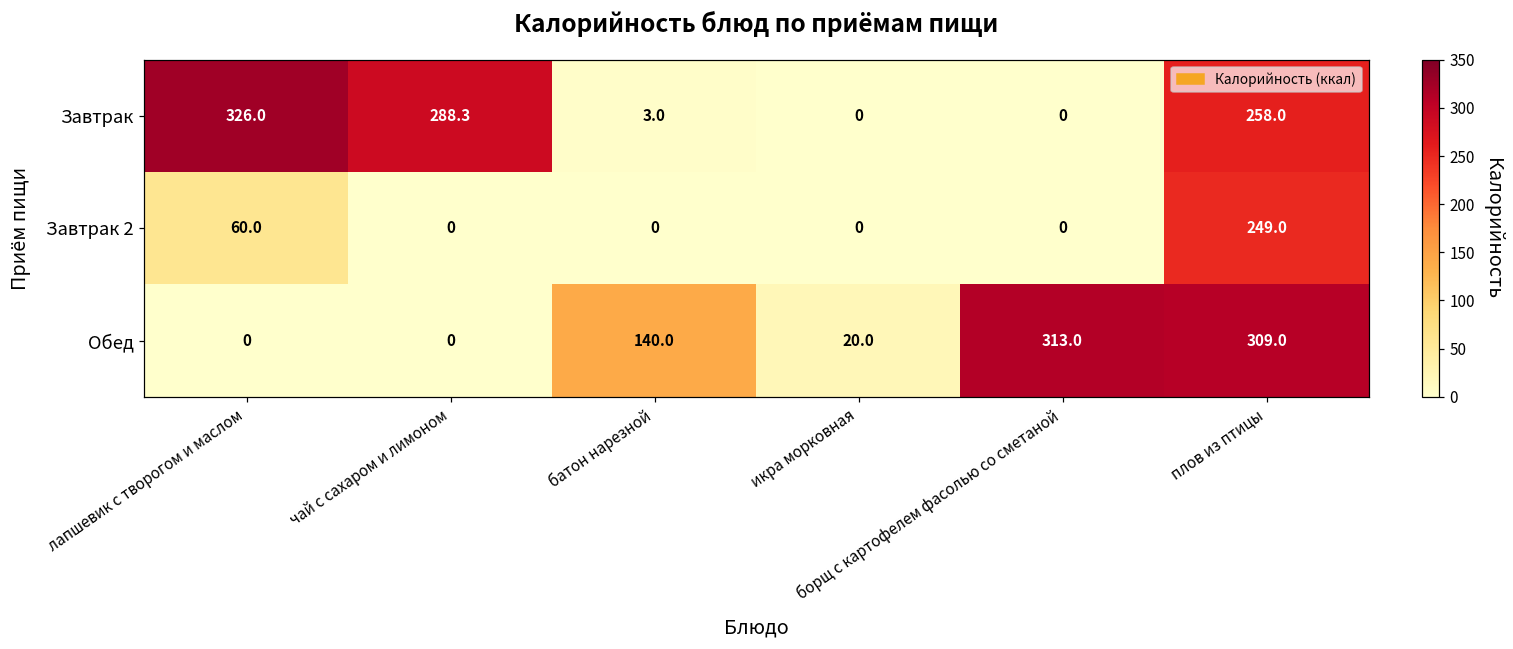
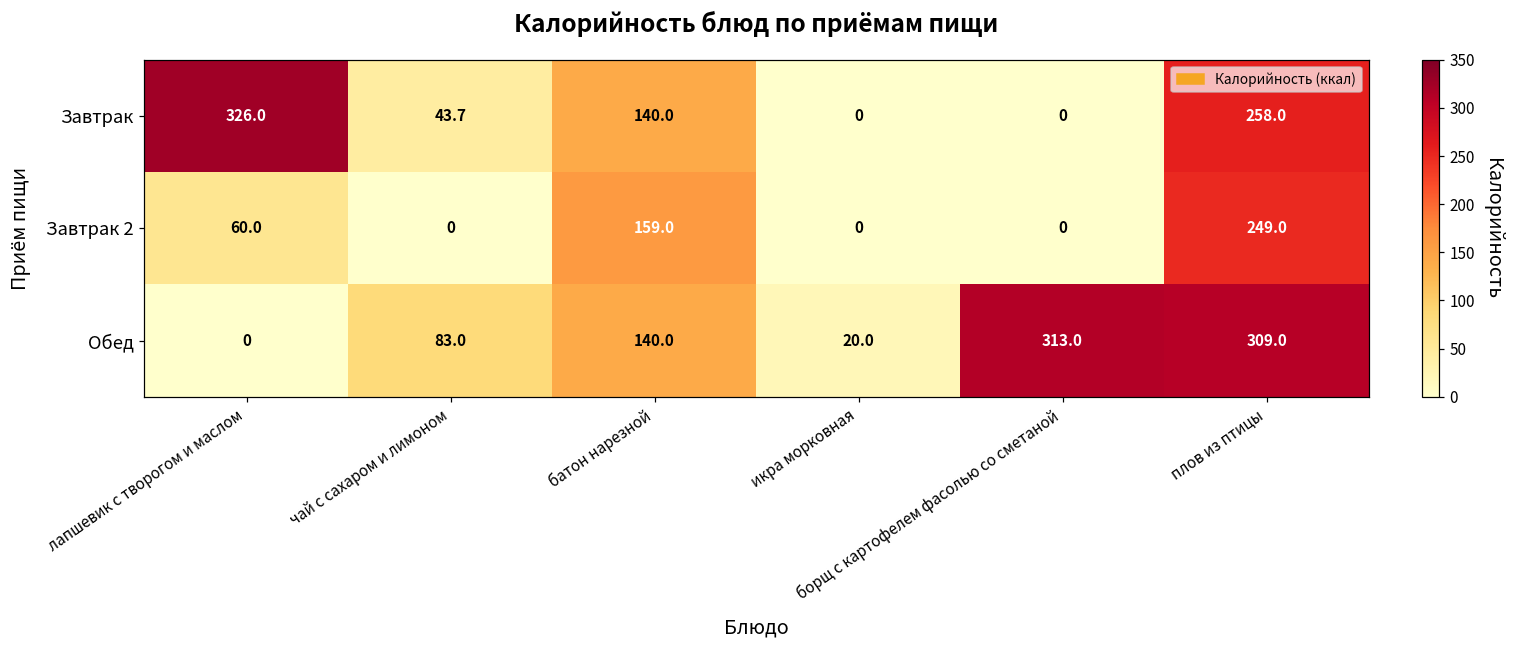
Завтрак, чай с сахаром и лимоном: 288.3 -> 43.7
Завтрак, батон нарезной: 3.0 -> 140.0
Завтрак 2, батон нарезной: 0 -> 159.0
Обед, чай с сахаром и лимоном: 0 -> 83.0
